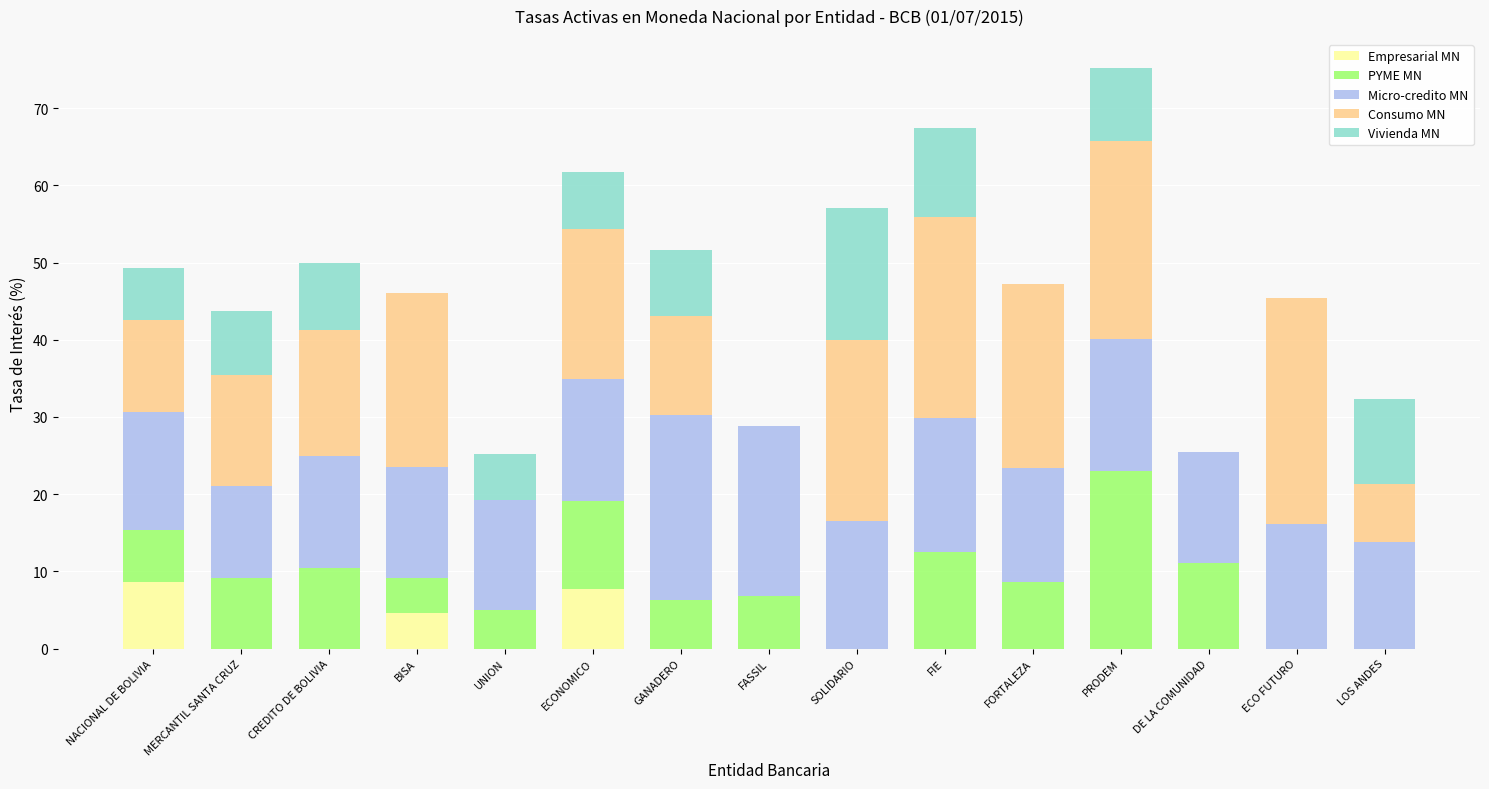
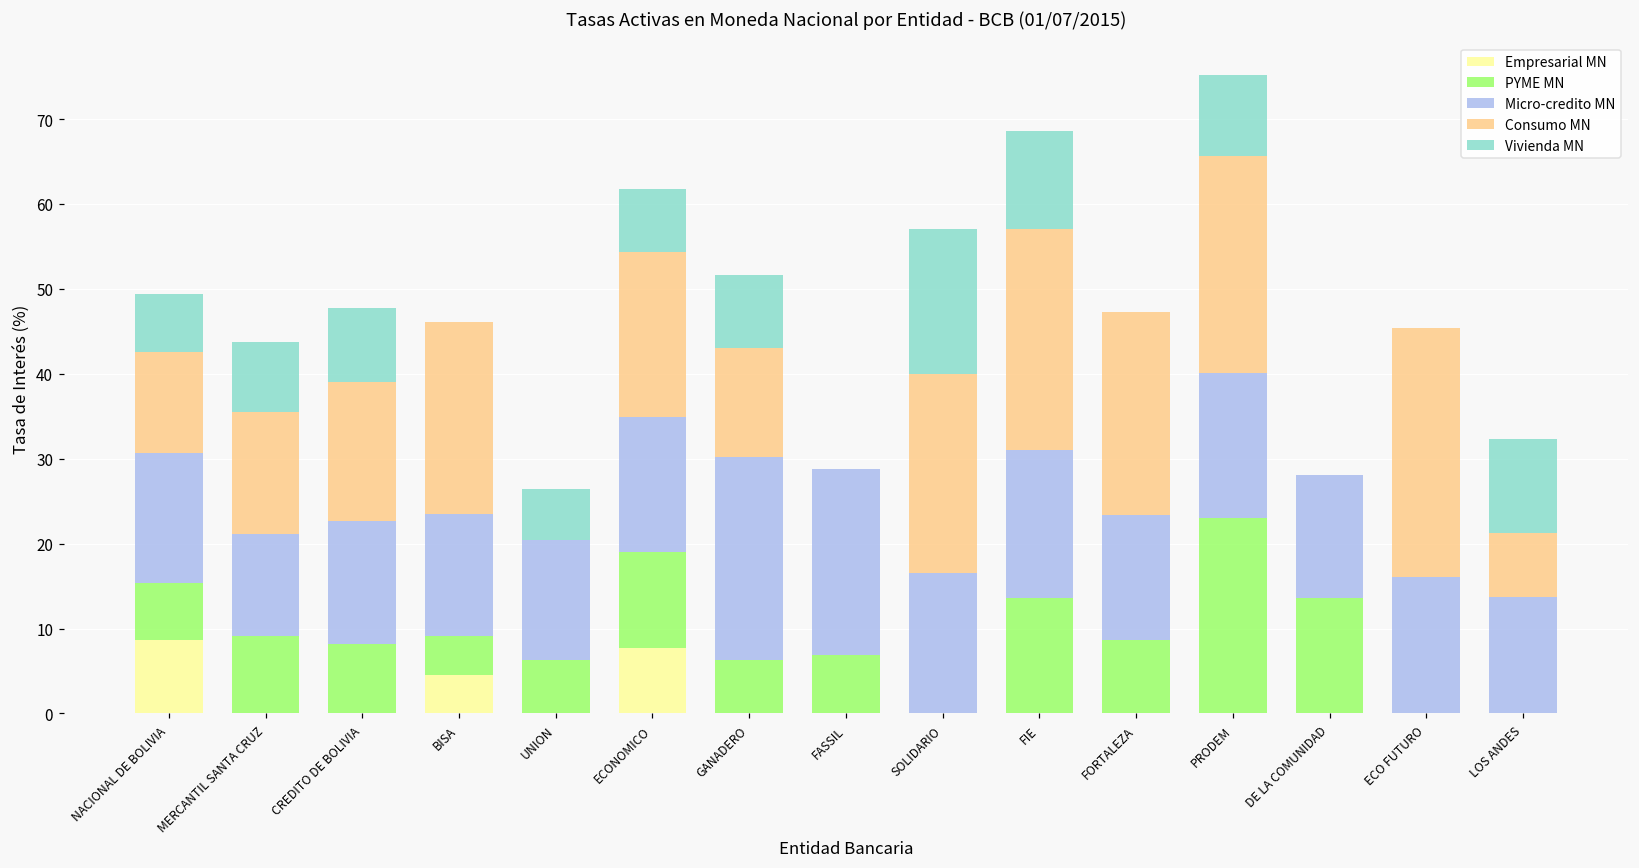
PYME MN, CREDITO DE BOLIVIA: 10 -> 8
PYME MN, UNION: 5 -> 6
PYME MN, FIE: 12 -> 14
PYME MN, DE LA COMUNIDAD: 11 -> 14
